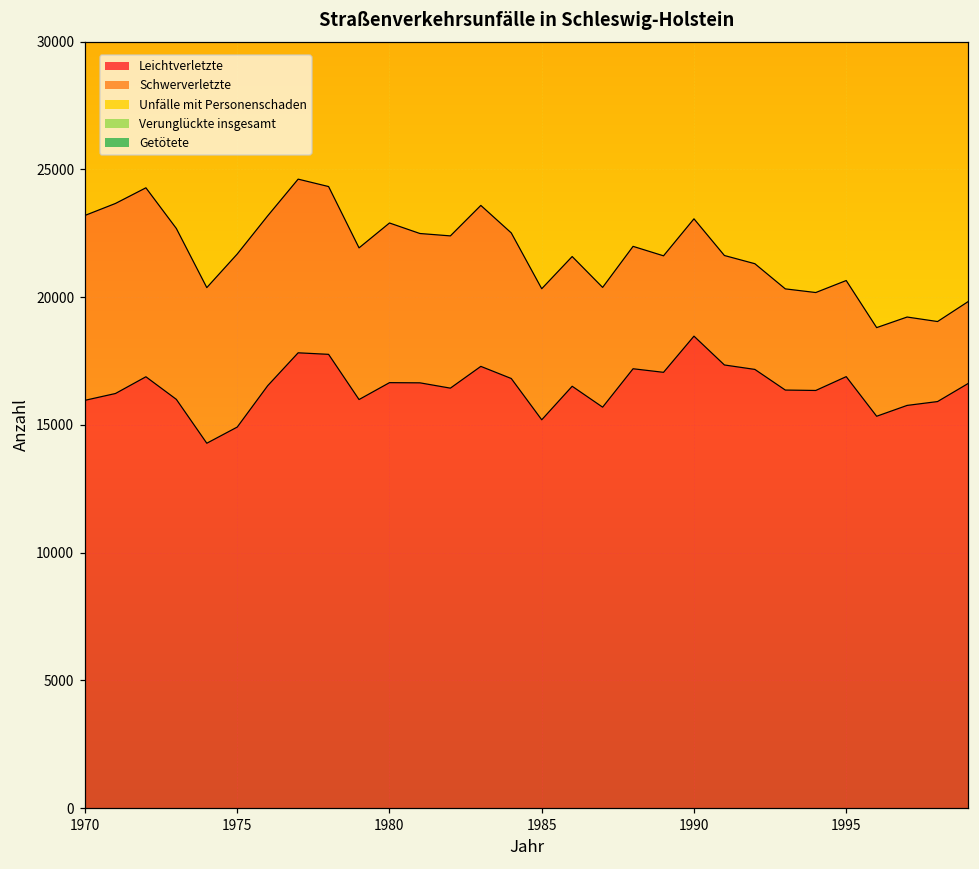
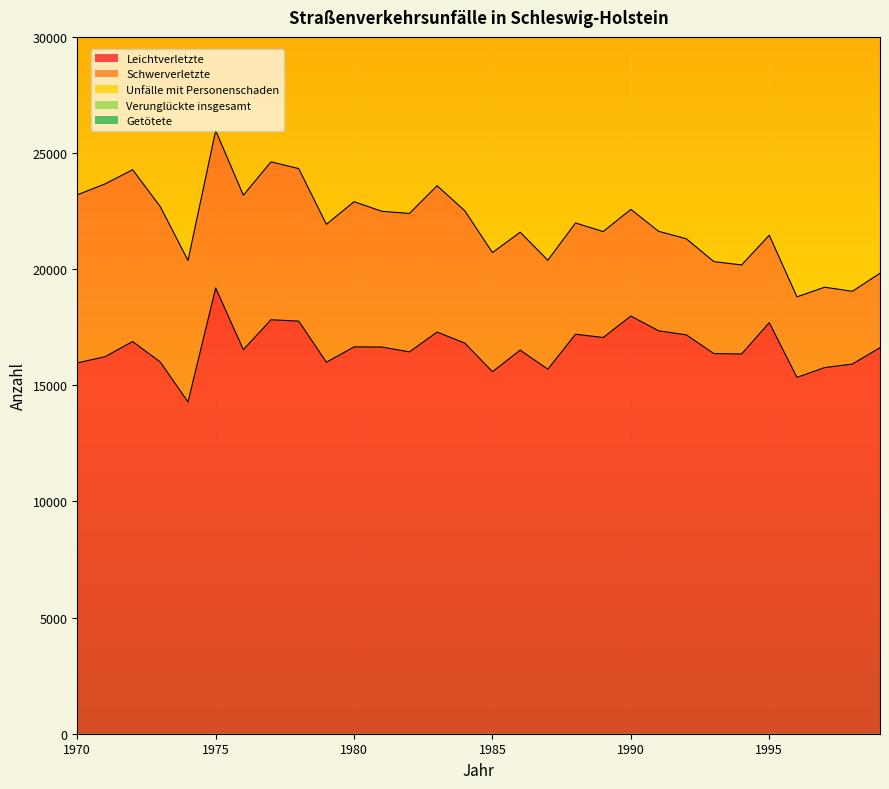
Leichtverletzte, 1975: 14900 -> 19200
Leichtverletzte, 1985: 15200 -> 15600
Leichtverletzte, 1990: 18500 -> 18000
Leichtverletzte, 1995: 16900 -> 17700
